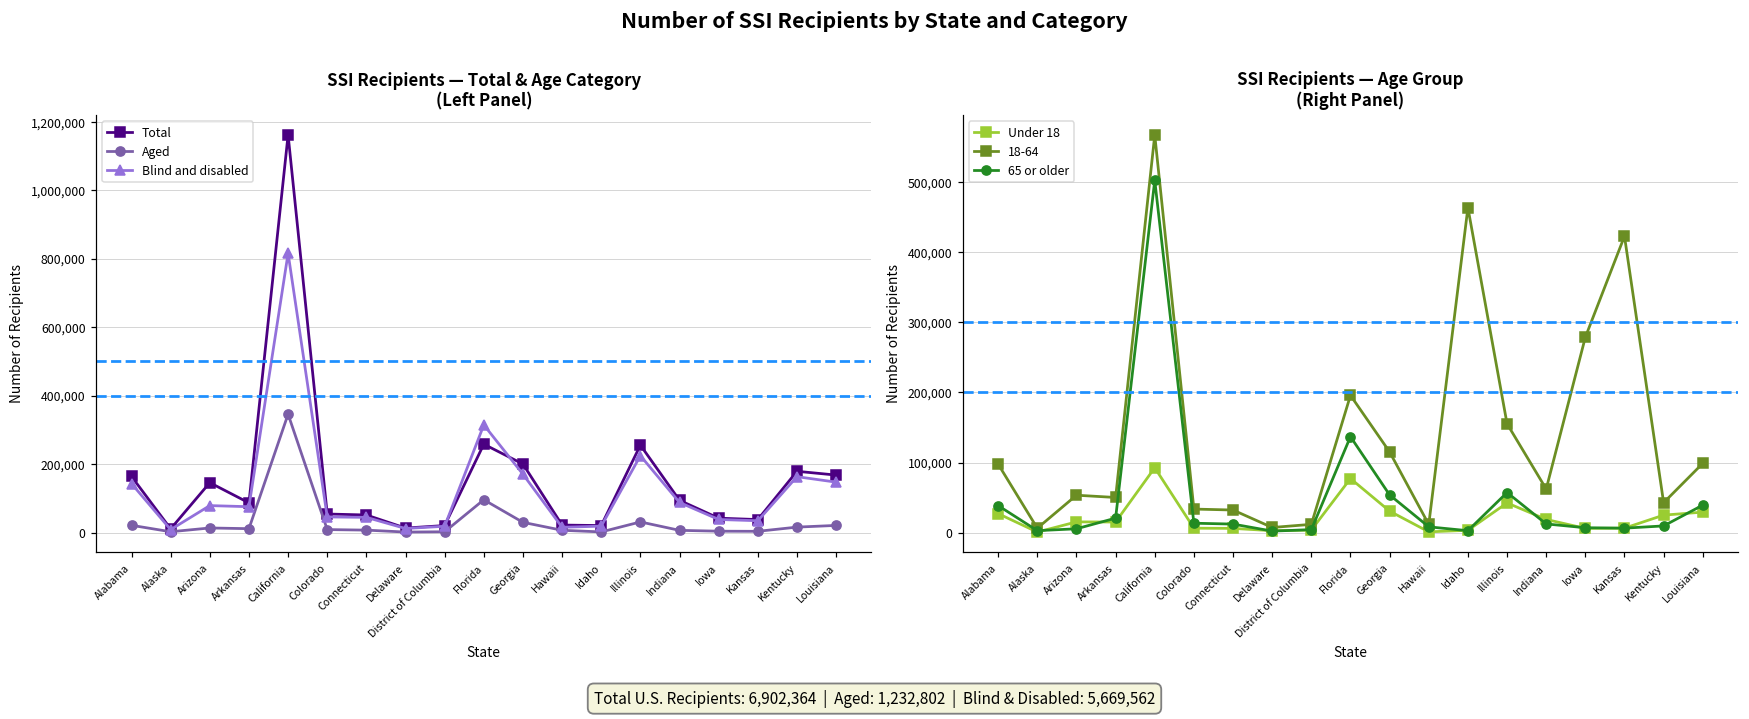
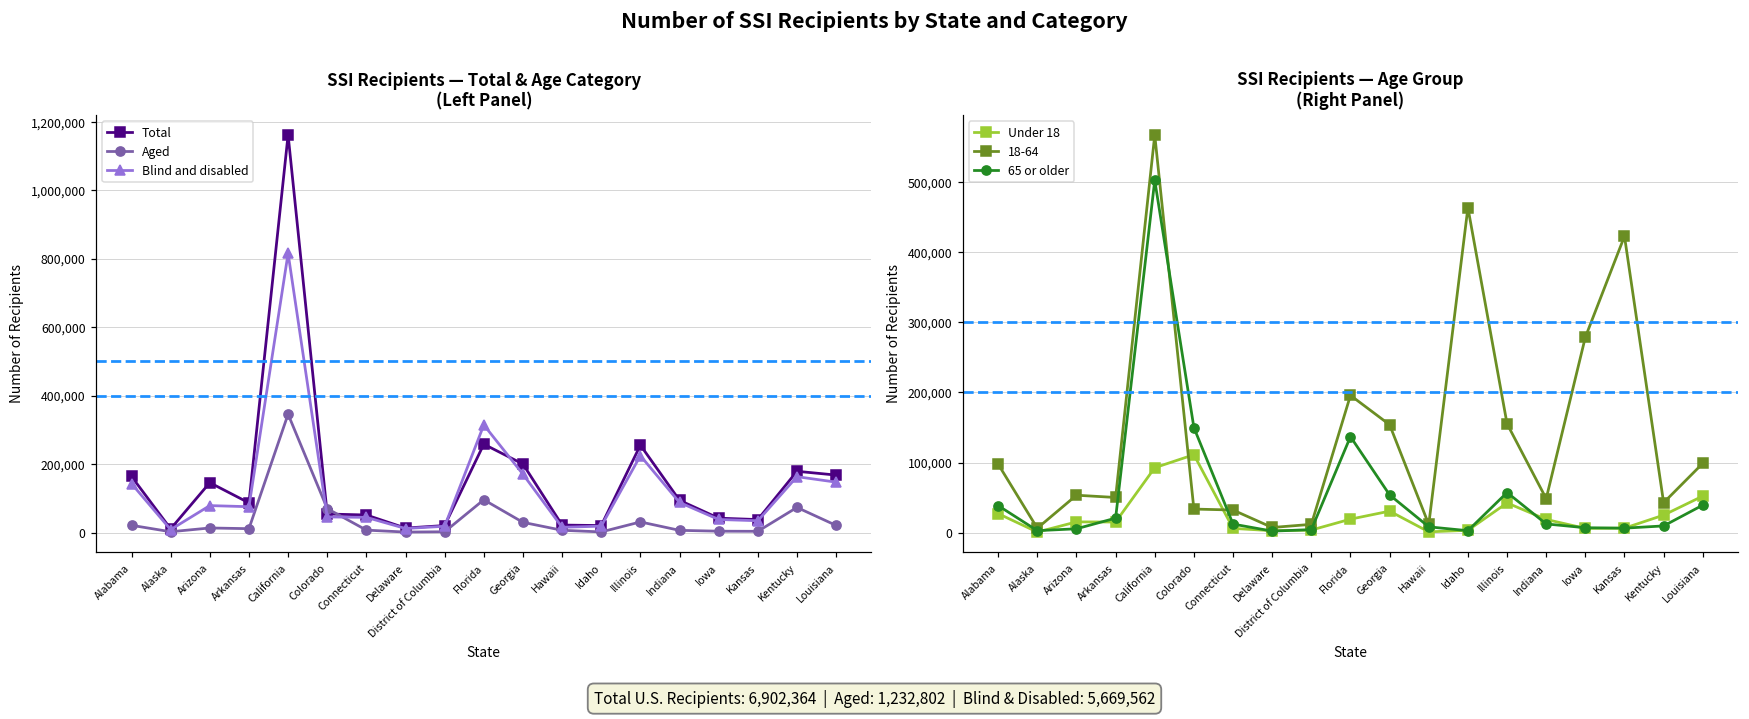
SSI Recipients — Total & Age Category (Left Panel), Aged, Colorado: 10,000 -> 70,000
SSI Recipients — Total & Age Category (Left Panel), Aged, Kentucky: 20,000 -> 70,000
SSI Recipients — Age Group (Right Panel), Under 18, Colorado: 10,000 -> 110,000
SSI Recipients — Age Group (Right Panel), 65 or older, Colorado: 10,000 -> 150,000
SSI Recipients — Age Group (Right Panel), Under 18, Florida: 80,000 -> 20,000
SSI Recipients — Age Group (Right Panel), 18-64, Georgia: 120,000 -> 150,000
SSI Recipients — Age Group (Right Panel), 18-64, Indiana: 60,000 -> 50,000
SSI Recipients — Age Group (Right Panel), Under 18, Louisiana: 30,000 -> 50,000
